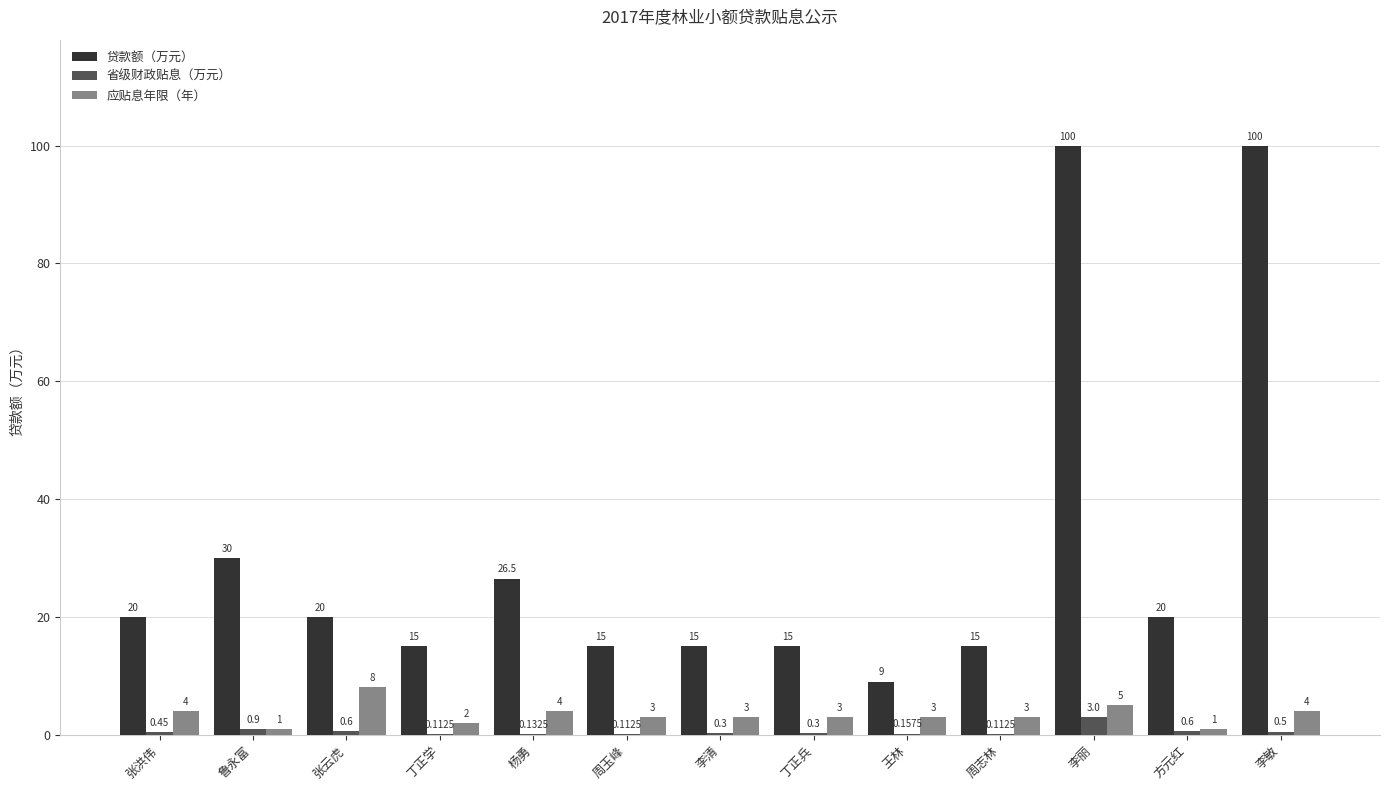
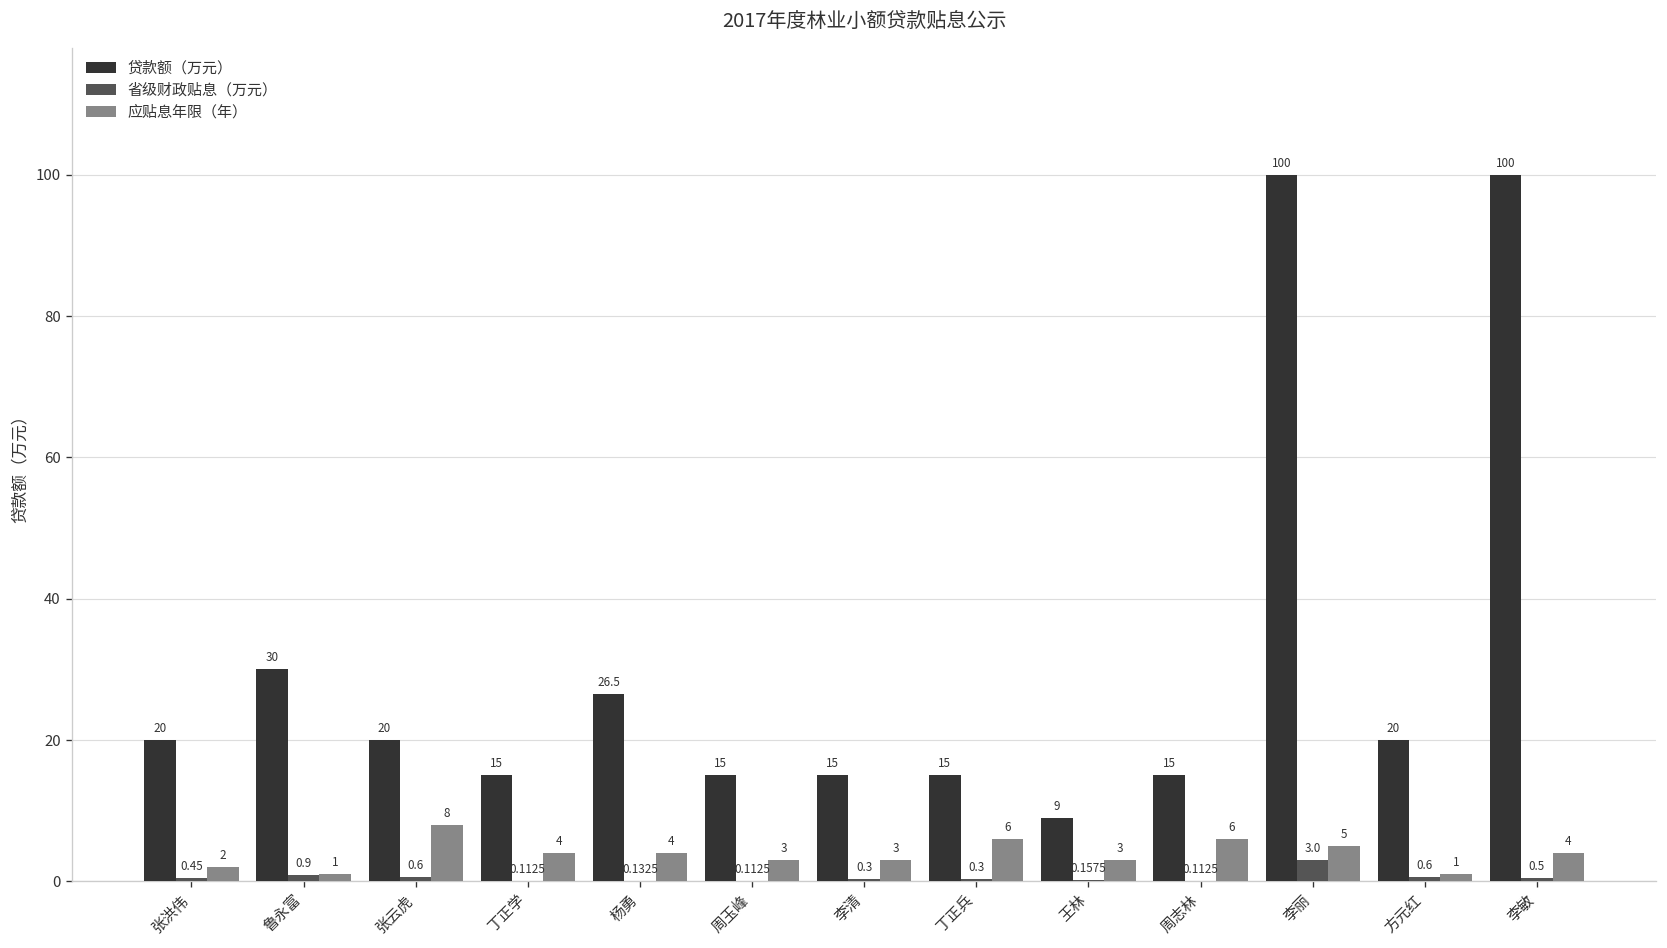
应贴息年限（年）, 张洪伟: 4 -> 2
应贴息年限（年）, 丁正学: 2 -> 4
应贴息年限（年）, 丁正兵: 3 -> 6
应贴息年限（年）, 周志林: 3 -> 6
